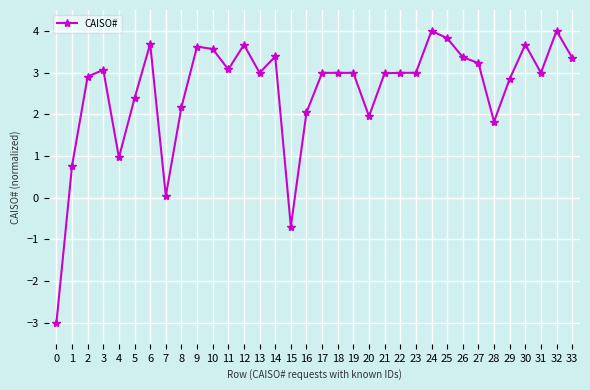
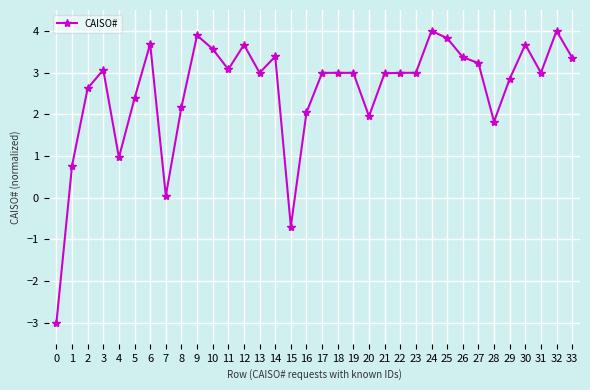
2: 2.9 -> 2.6
9: 3.6 -> 3.9
